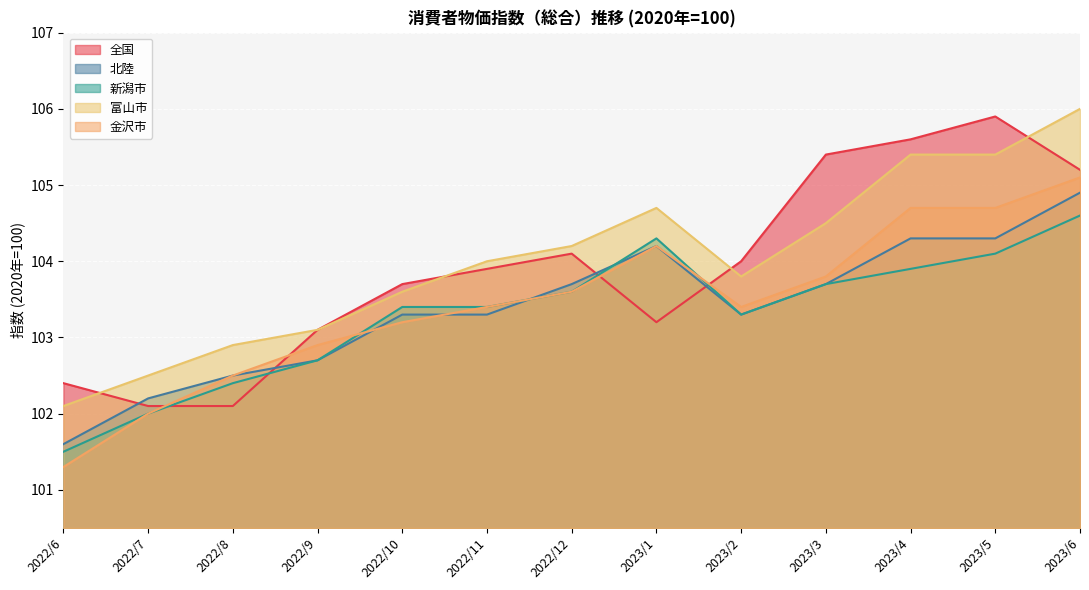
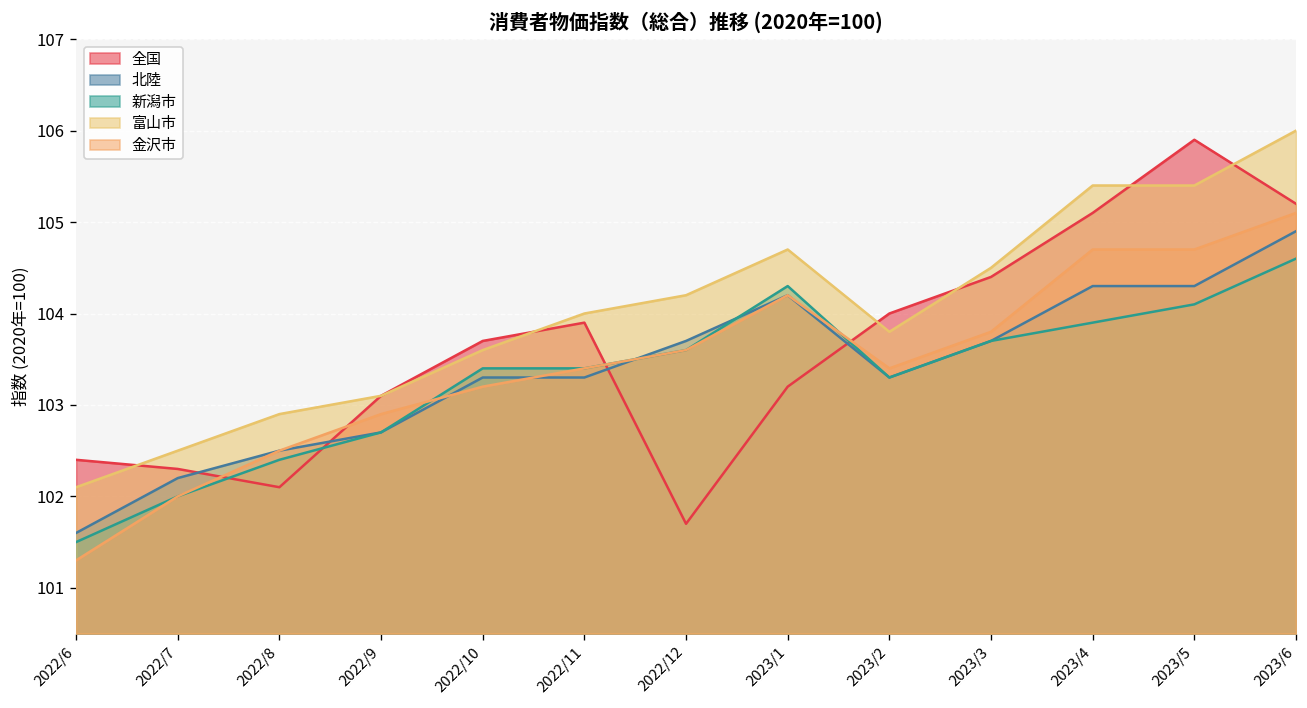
全国, 2022/7: 102.1 -> 102.3
全国, 2022/12: 104.1 -> 101.7
全国, 2023/3: 105.4 -> 104.4
全国, 2023/4: 105.6 -> 105.1
